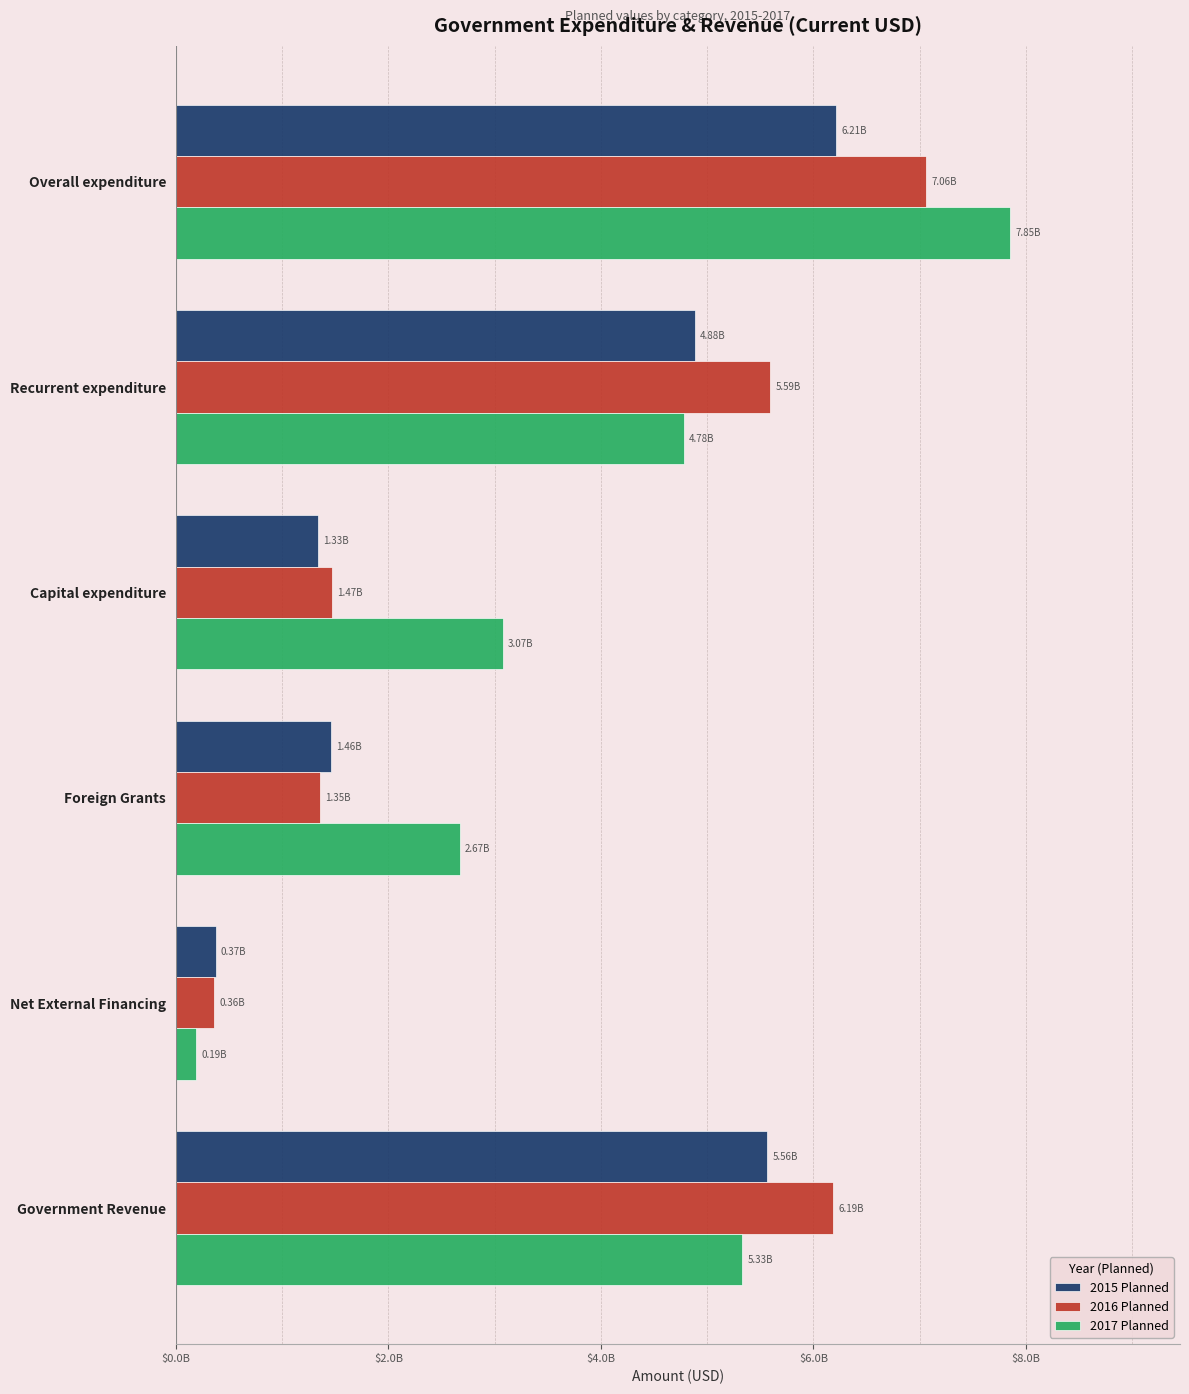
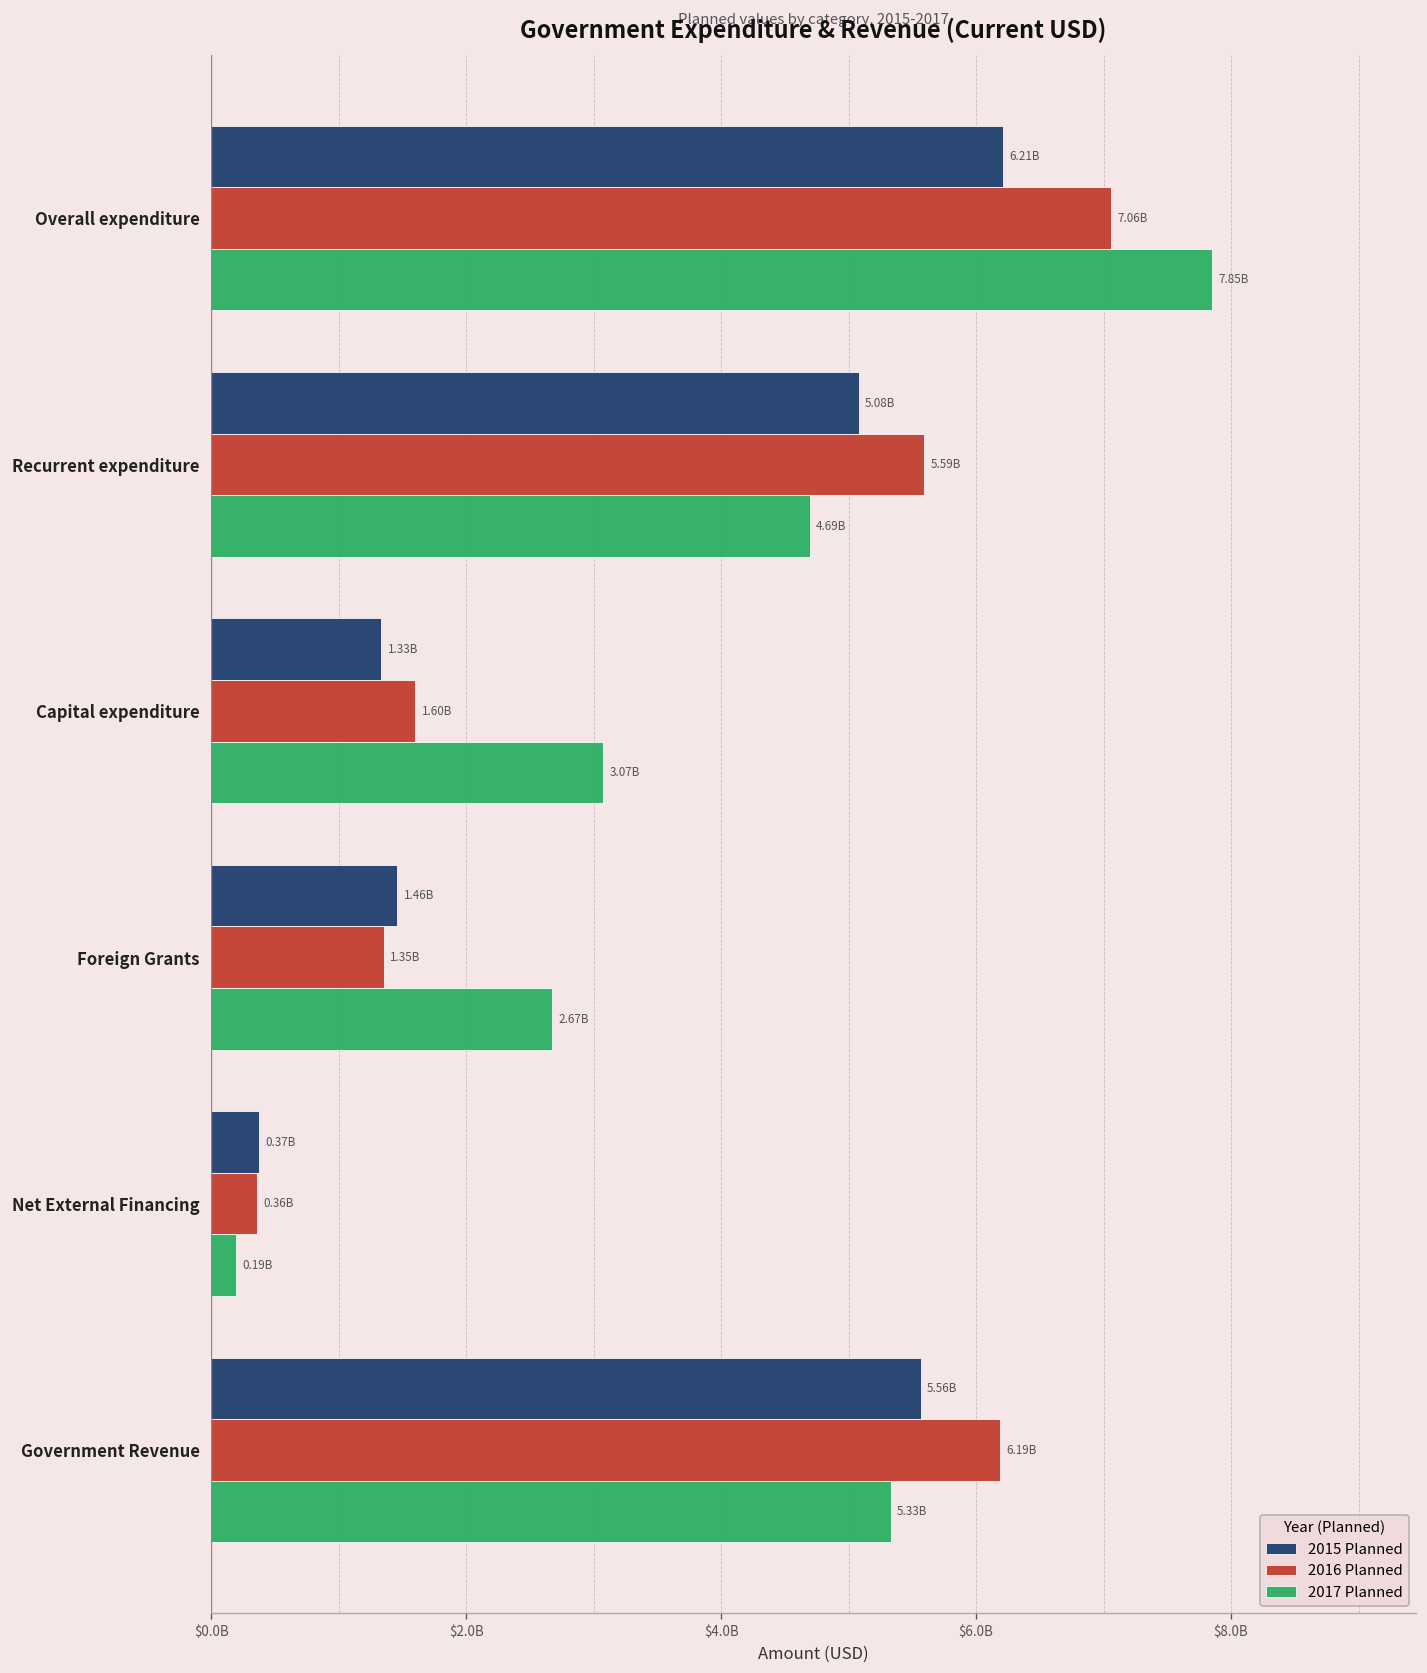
2015 Planned, Recurrent expenditure: 4.88B -> 5.08B
2017 Planned, Recurrent expenditure: 4.78B -> 4.69B
2016 Planned, Capital expenditure: 1.47B -> 1.60B
